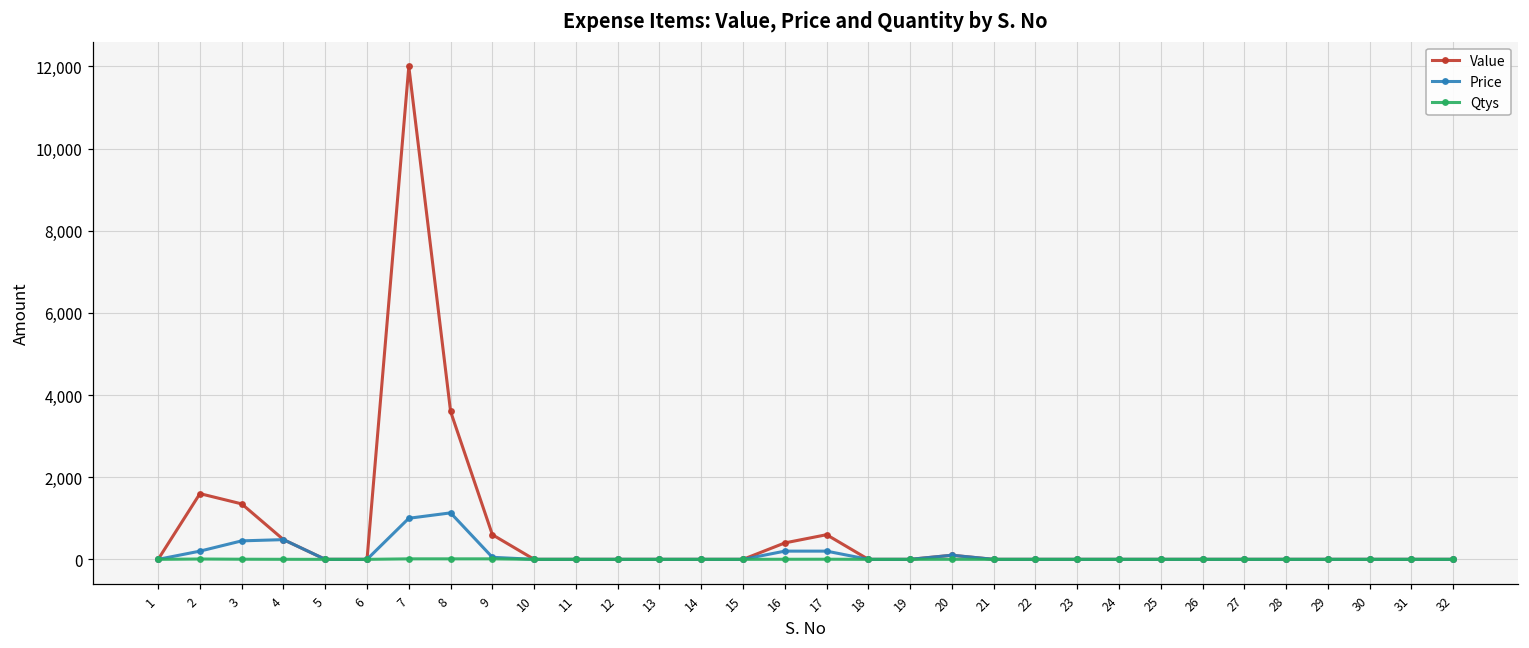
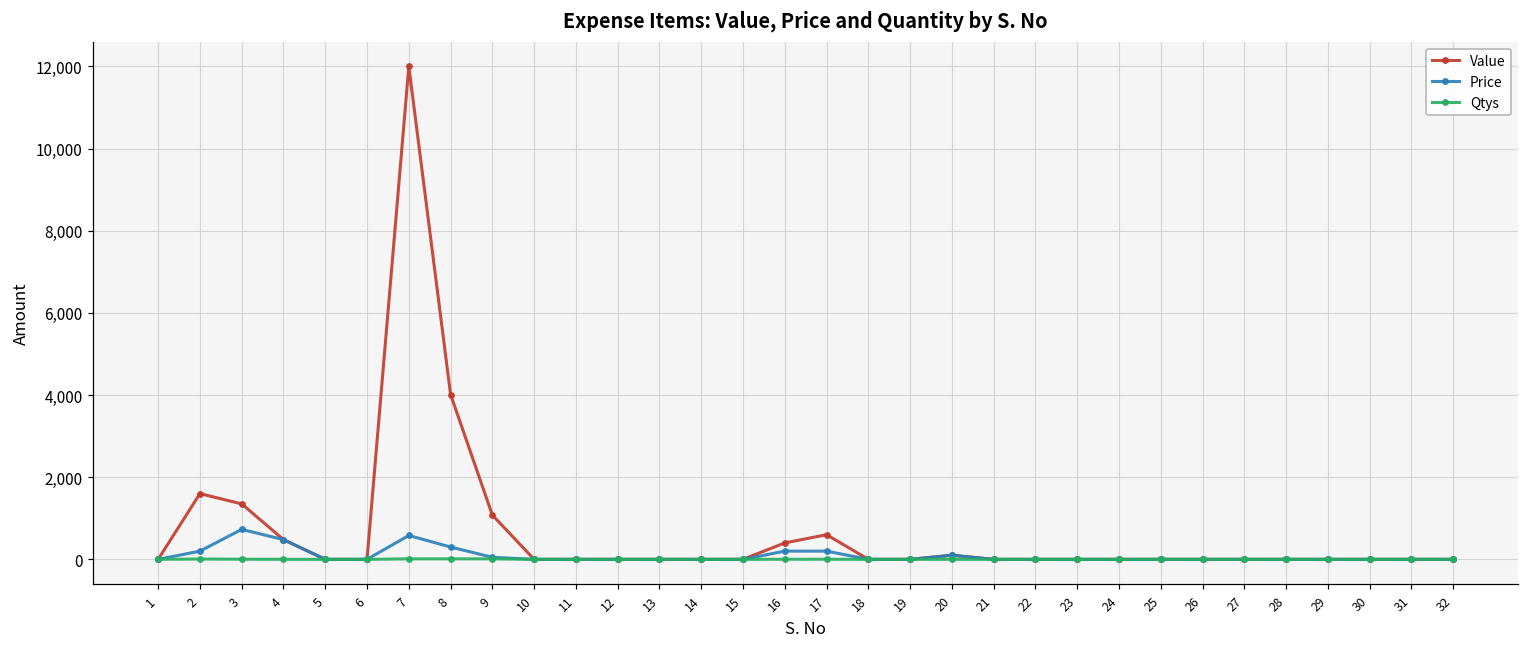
Price, 3: 500 -> 700
Price, 7: 1,000 -> 600
Value, 8: 3,600 -> 4,000
Price, 8: 1,100 -> 300
Value, 9: 600 -> 1,100
